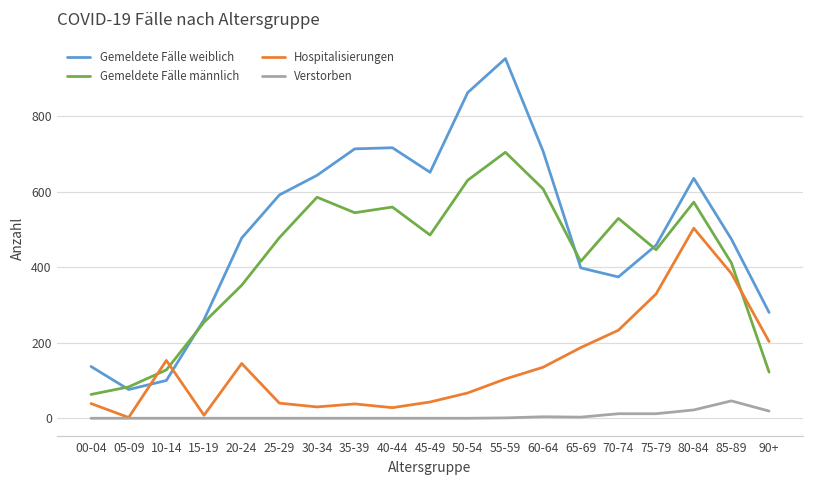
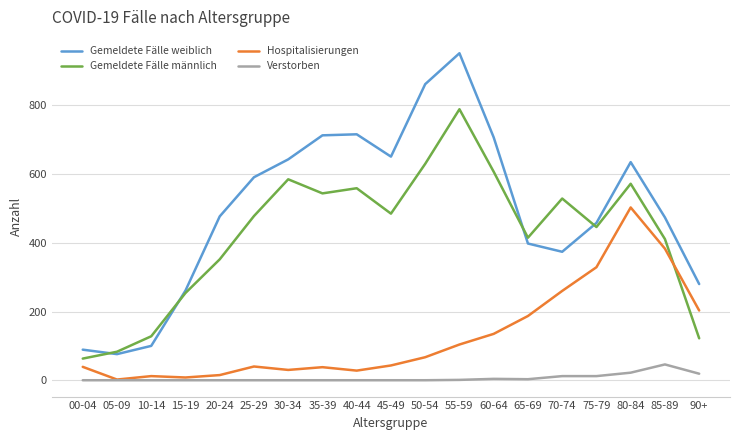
Gemeldete Fälle weiblich, 00-04: 140 -> 90
Hospitalisierungen, 10-14: 150 -> 10
Hospitalisierungen, 20-24: 150 -> 20
Gemeldete Fälle männlich, 55-59: 700 -> 790
Hospitalisierungen, 70-74: 230 -> 260
